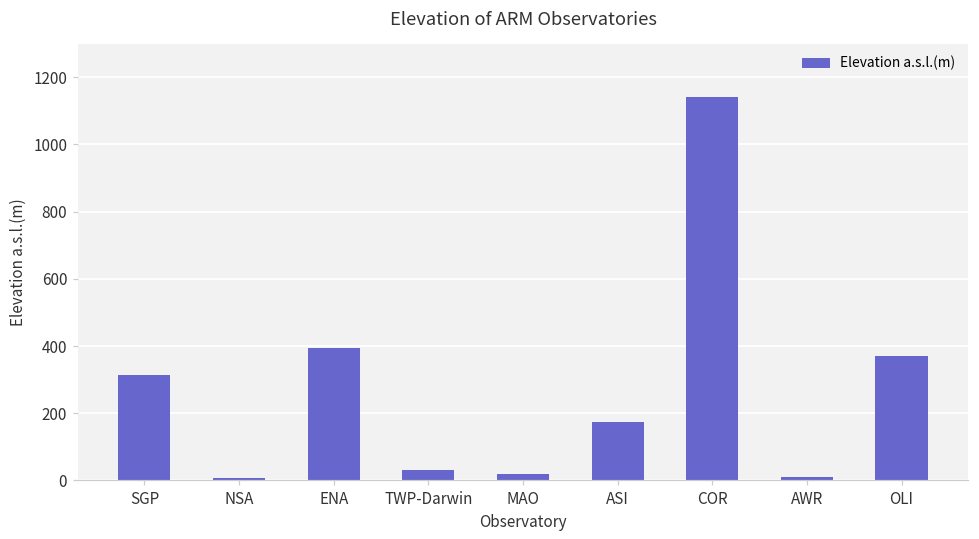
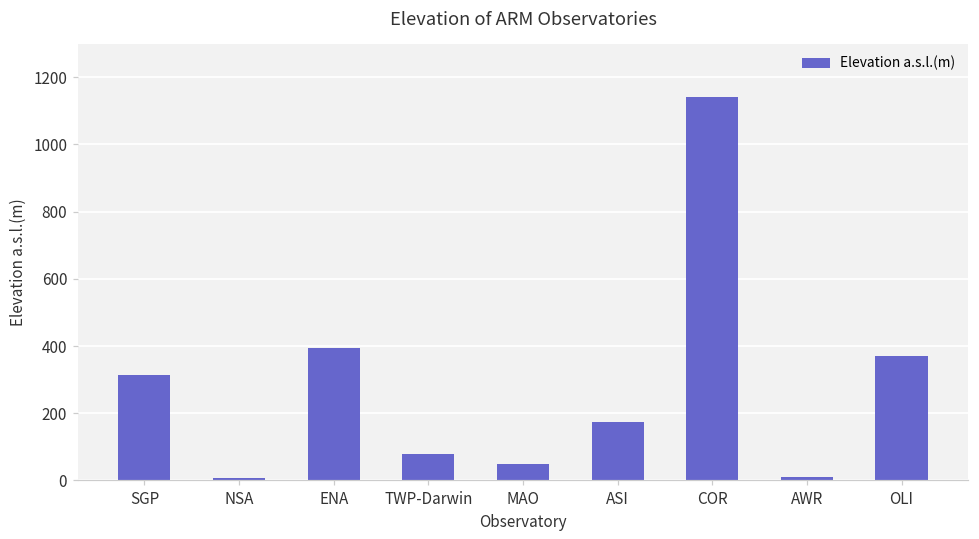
TWP-Darwin: 30 -> 80
MAO: 20 -> 50
